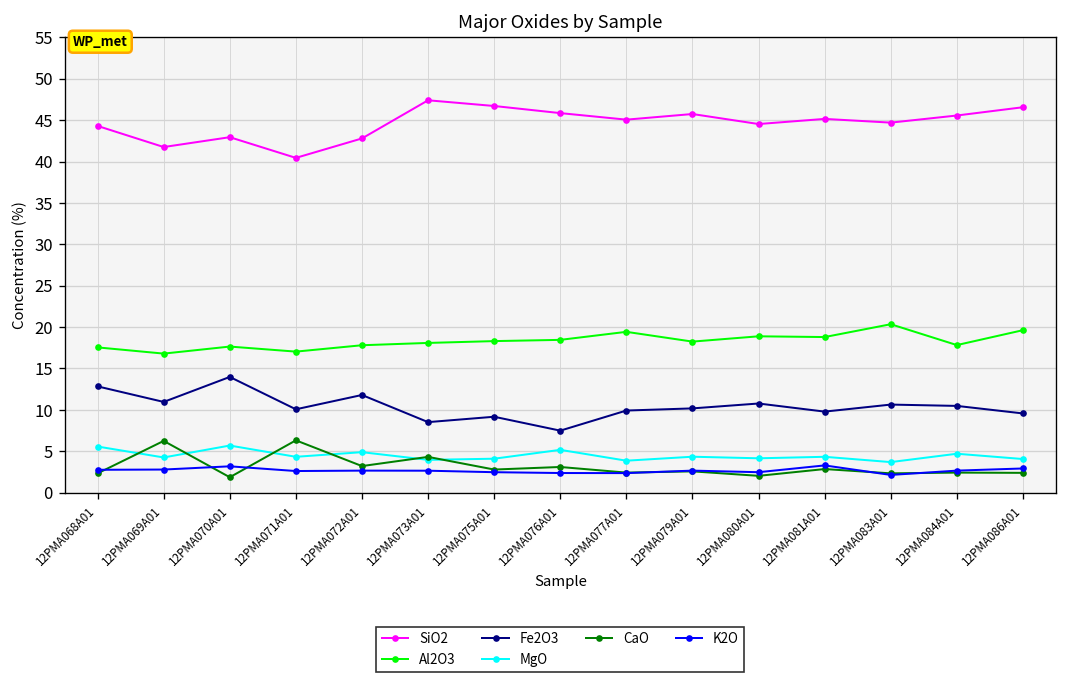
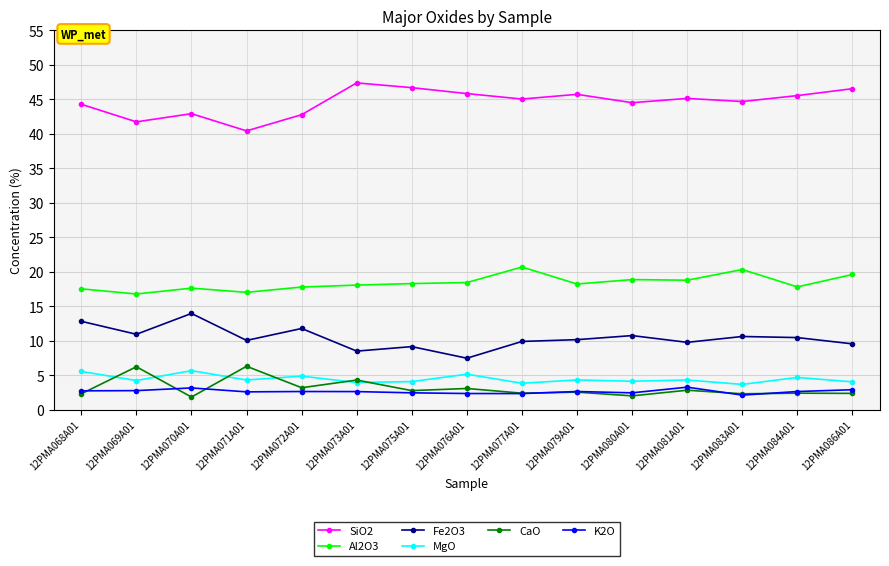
Al2O3, 12PMA077A01: 19 -> 21
